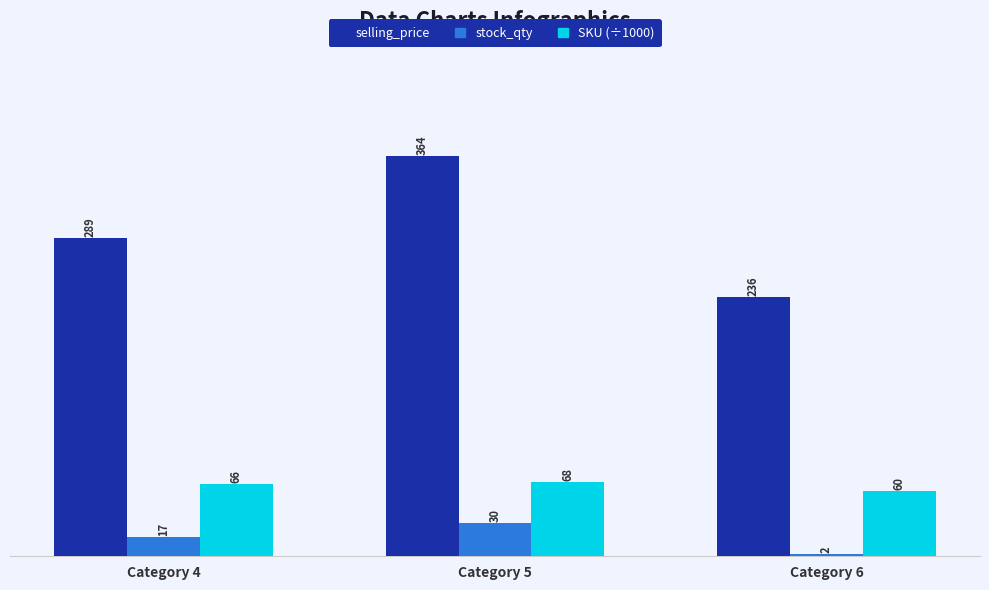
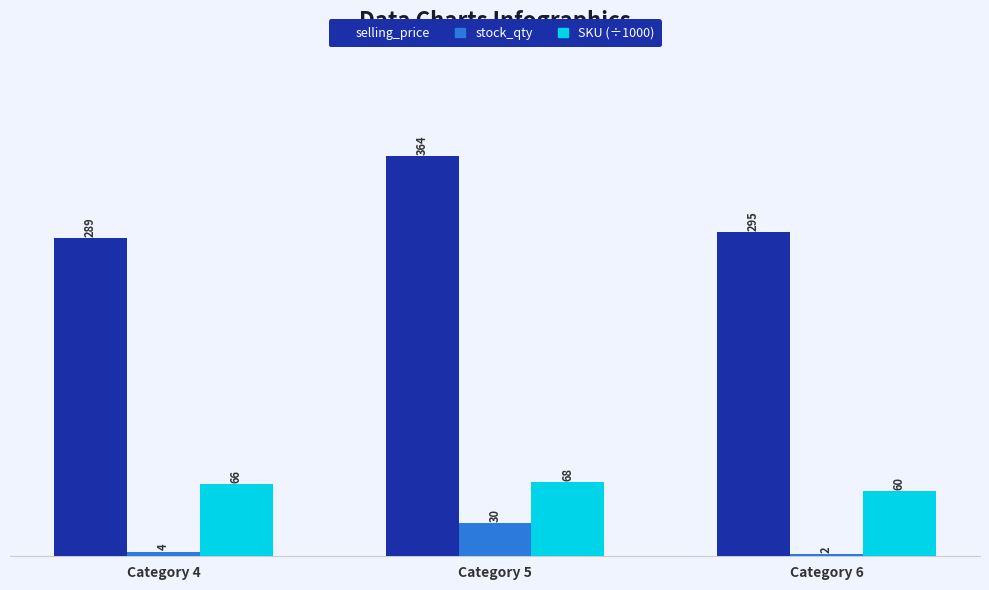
stock_qty, Category 4: 17 -> 4
selling_price, Category 6: 236 -> 295
